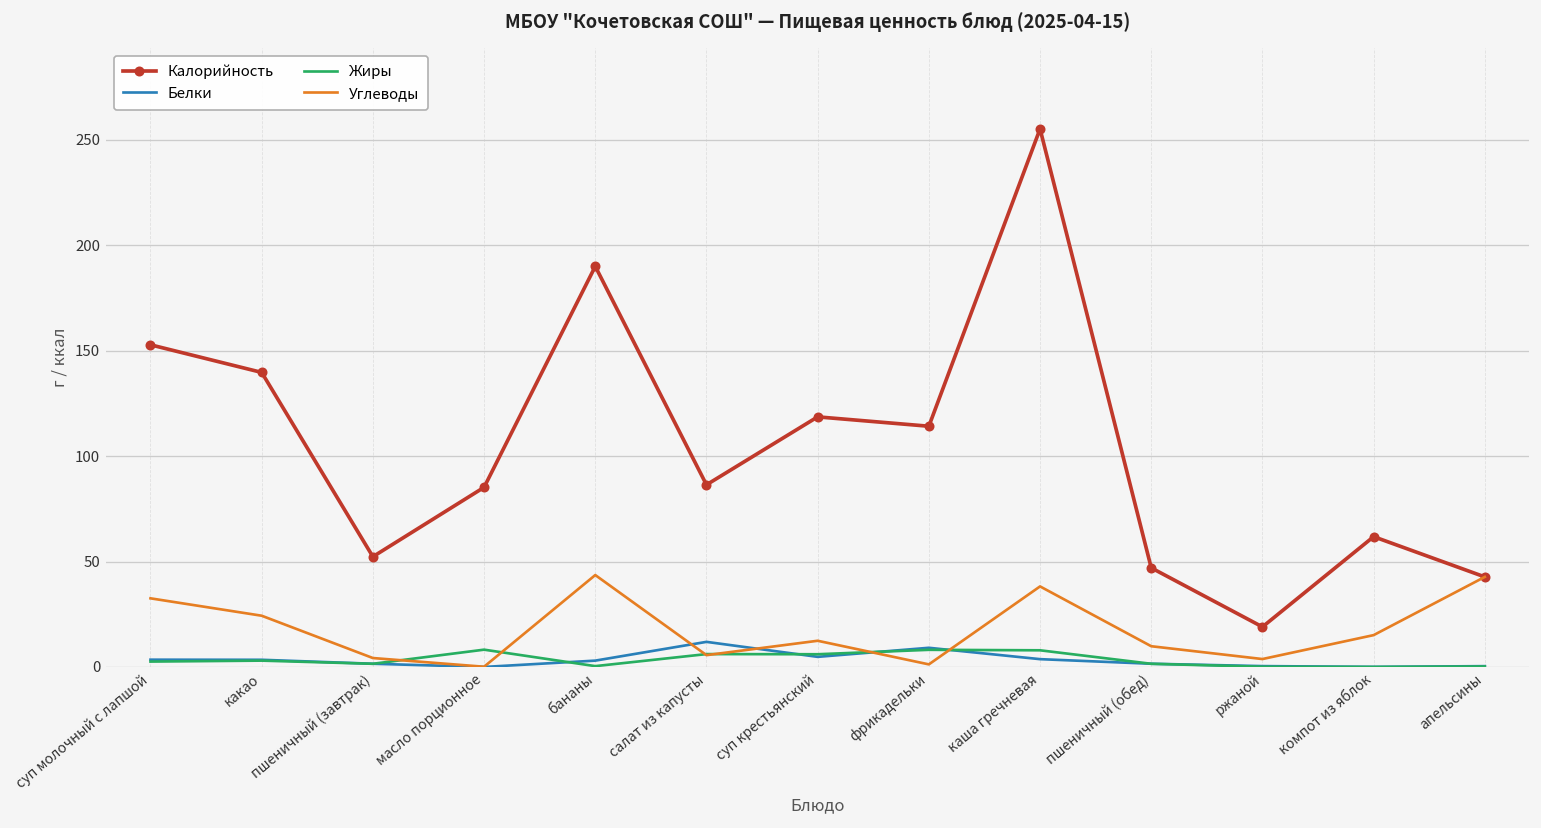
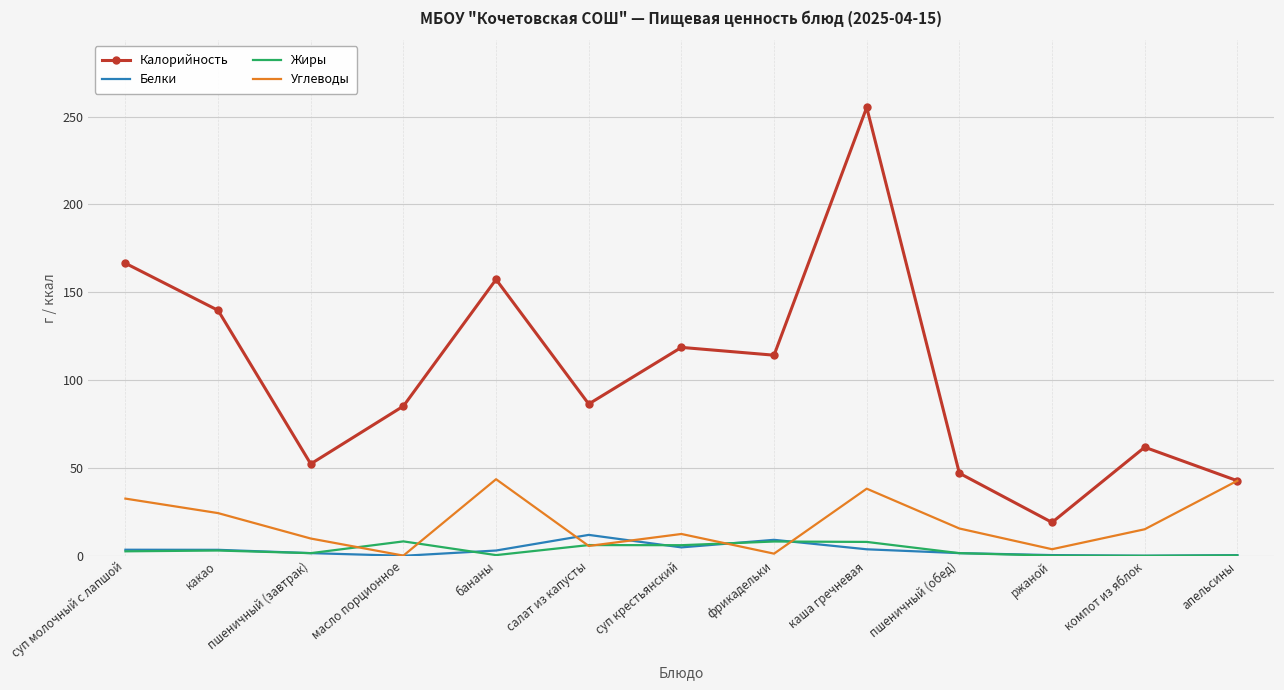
Калорийность, суп молочный с лапшой: 153 -> 167
Углеводы, пшеничный (завтрак): 4 -> 10
Калорийность, бананы: 190 -> 157
Углеводы, пшеничный (обед): 10 -> 16
